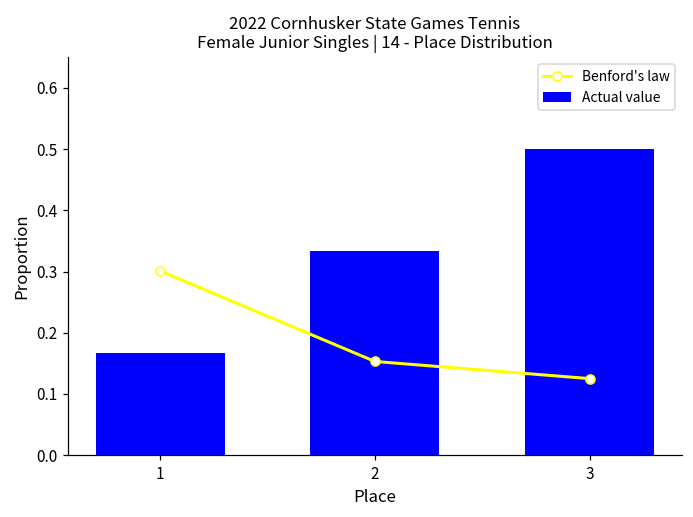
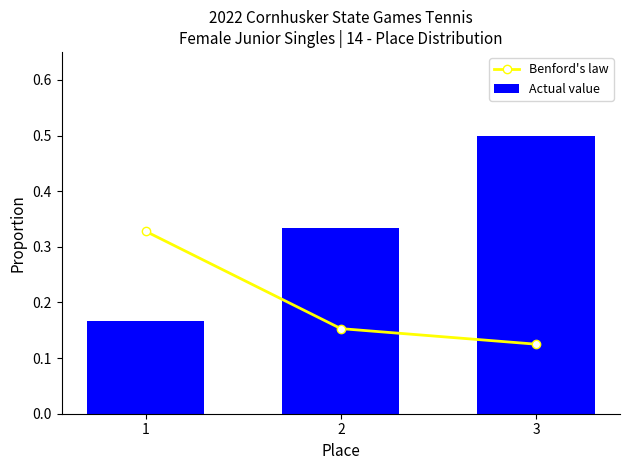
Benford's law, 1: 0.30 -> 0.33
